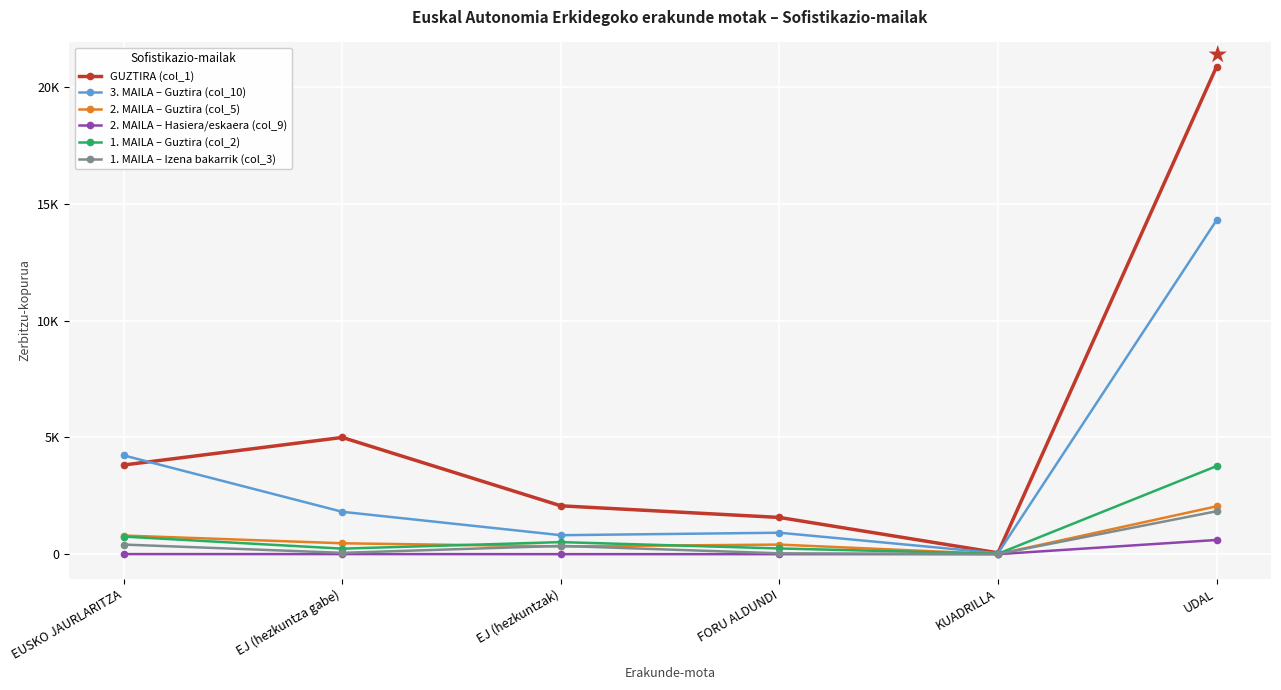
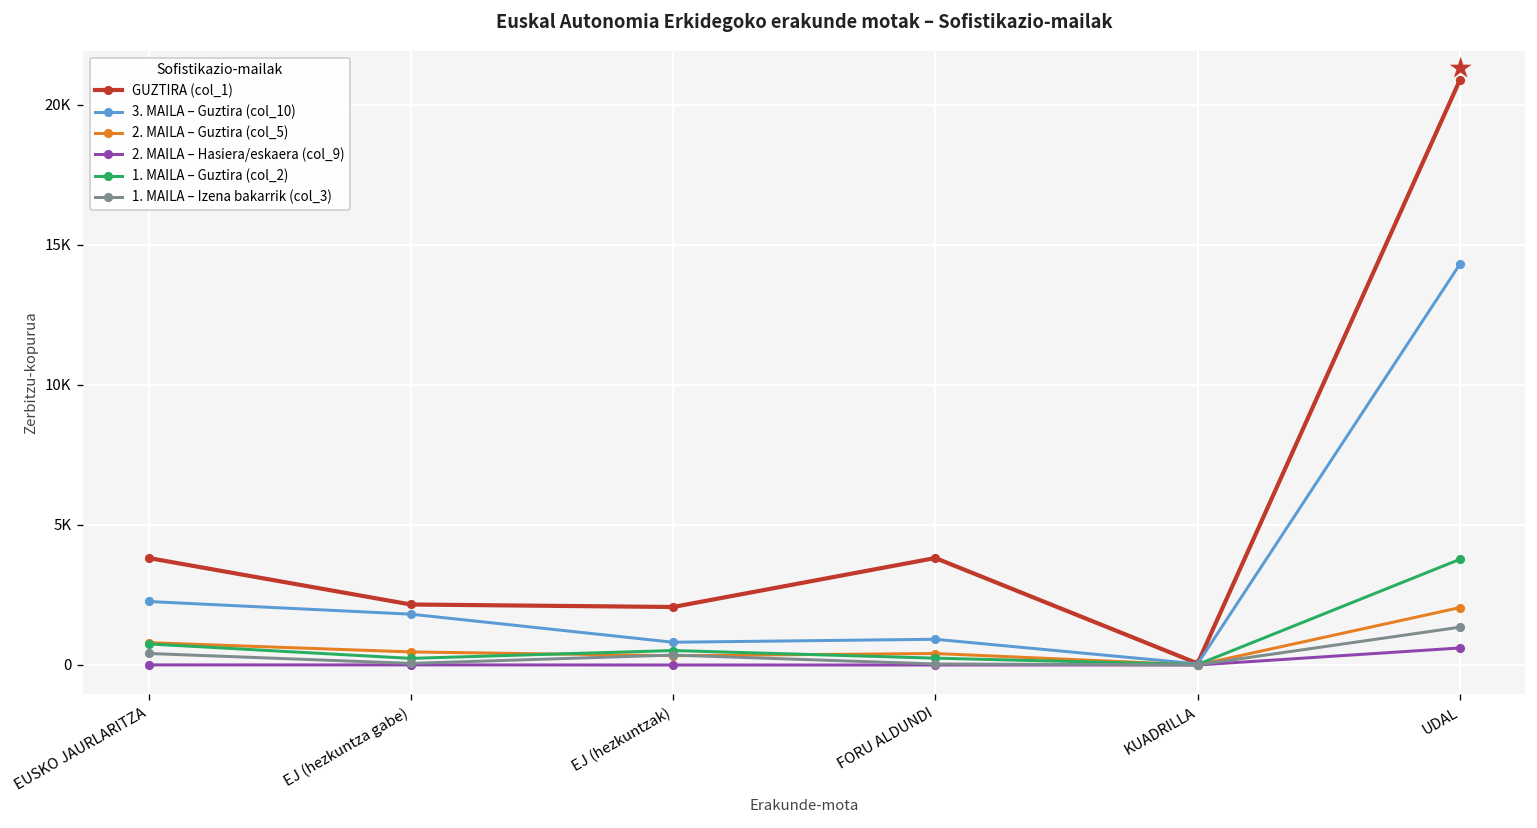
3. MAILA – Guztira (col_10), EUSKO JAURLARITZA: 4200 -> 2300
GUZTIRA (col_1), EJ (hezkuntza gabe): 5000 -> 2200
GUZTIRA (col_1), FORU ALDUNDI: 1600 -> 3800
1. MAILA – Izena bakarrik (col_3), UDAL: 1800 -> 1300
